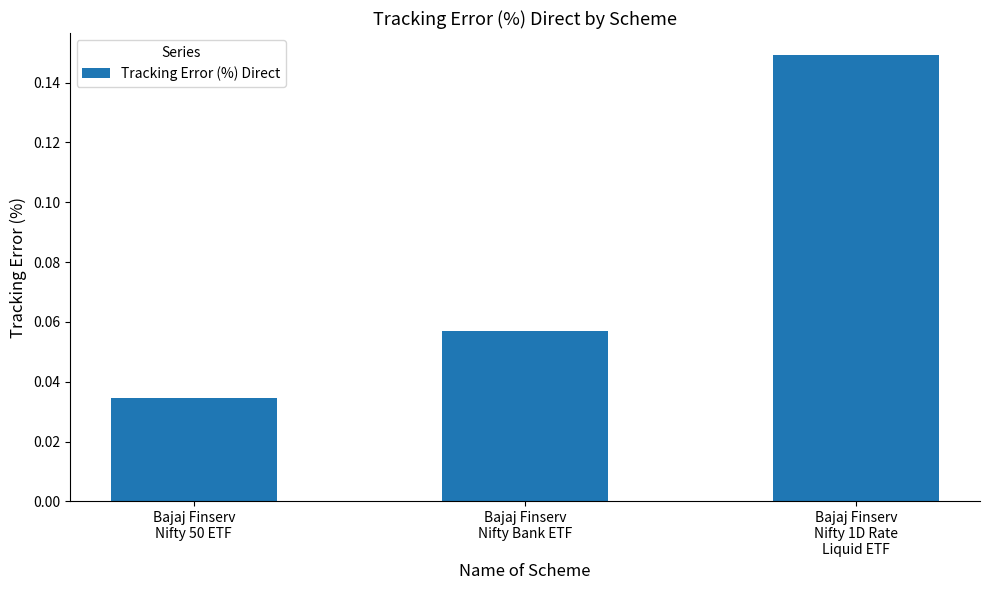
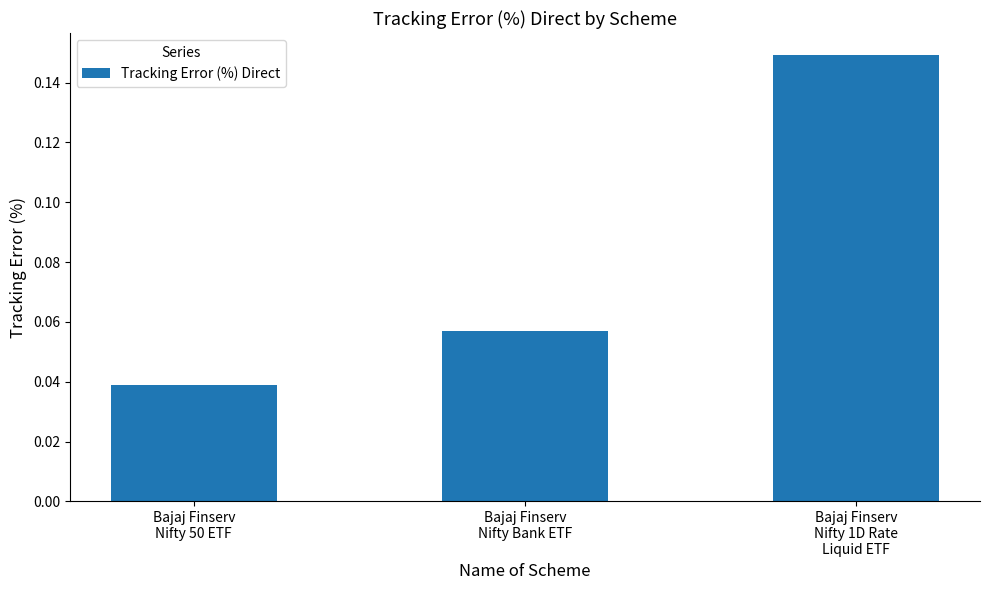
Bajaj Finserv Nifty 50 ETF: 0.035 -> 0.039
